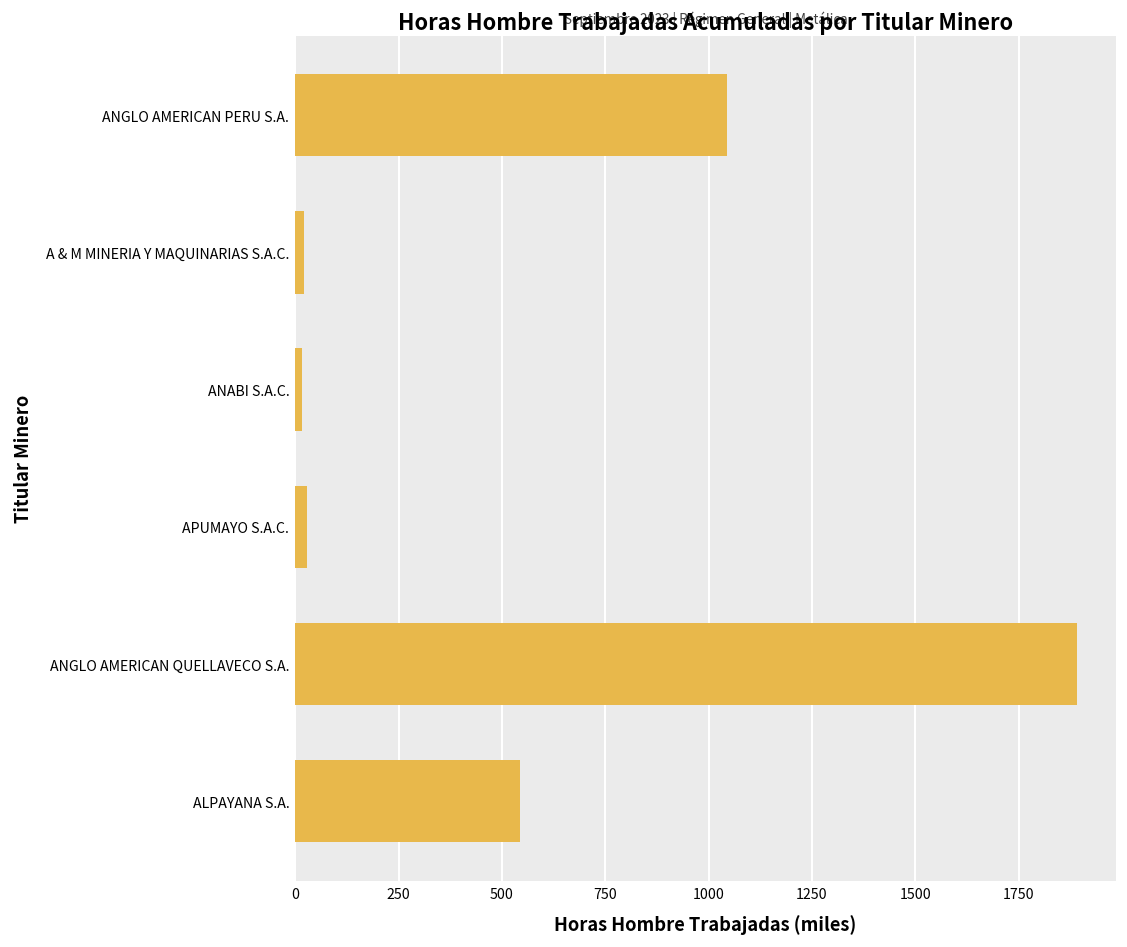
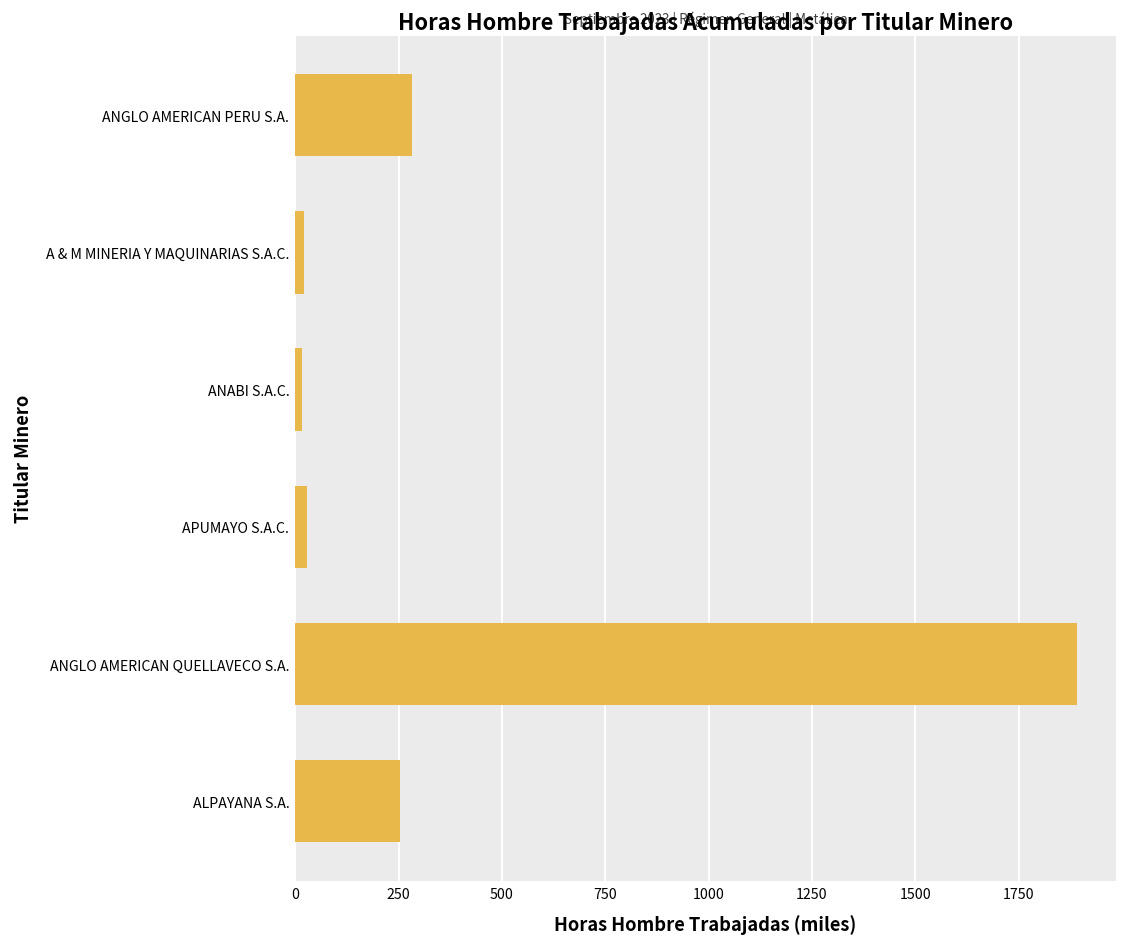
ANGLO AMERICAN PERU S.A.: 1040 -> 280
ALPAYANA S.A.: 540 -> 250
